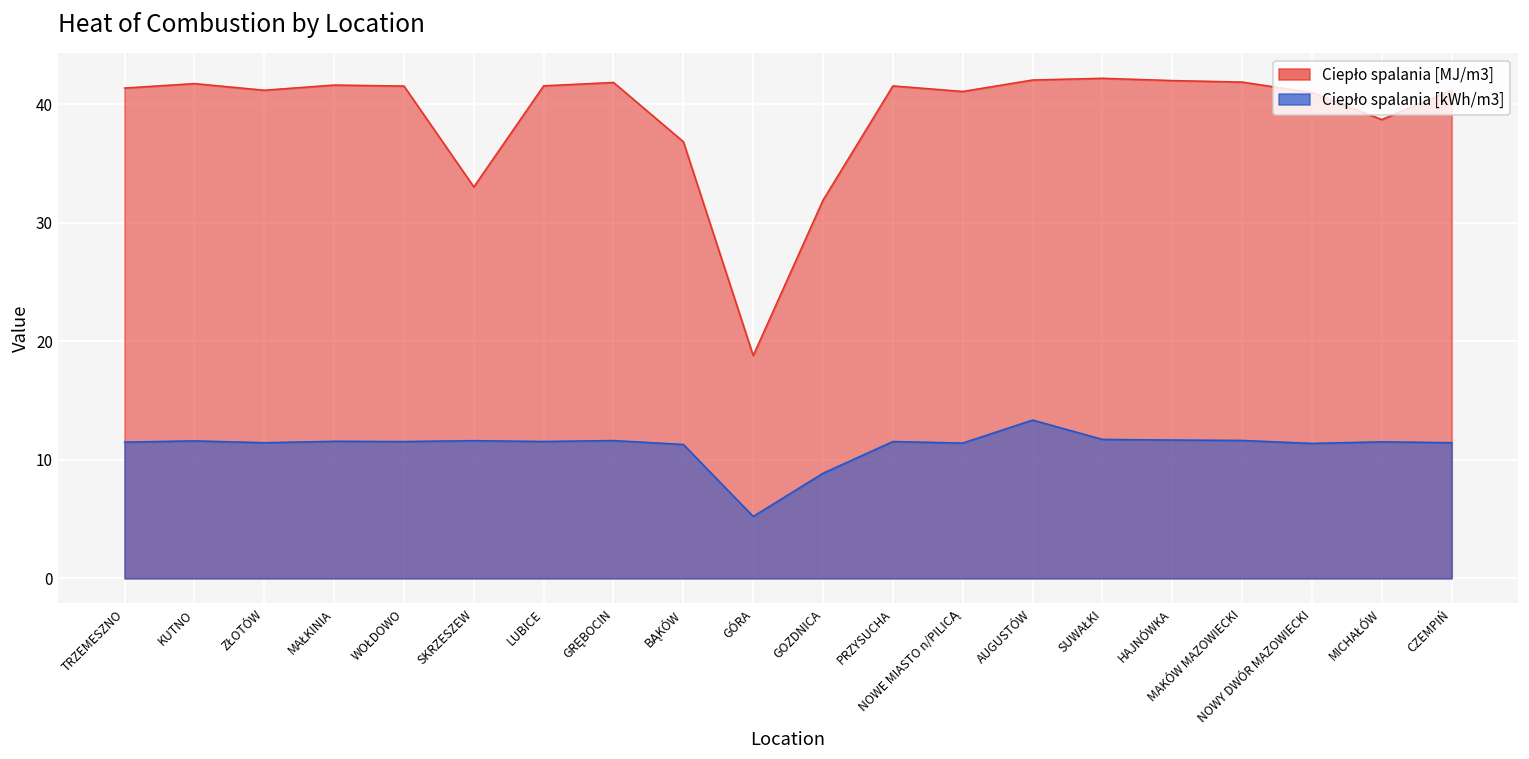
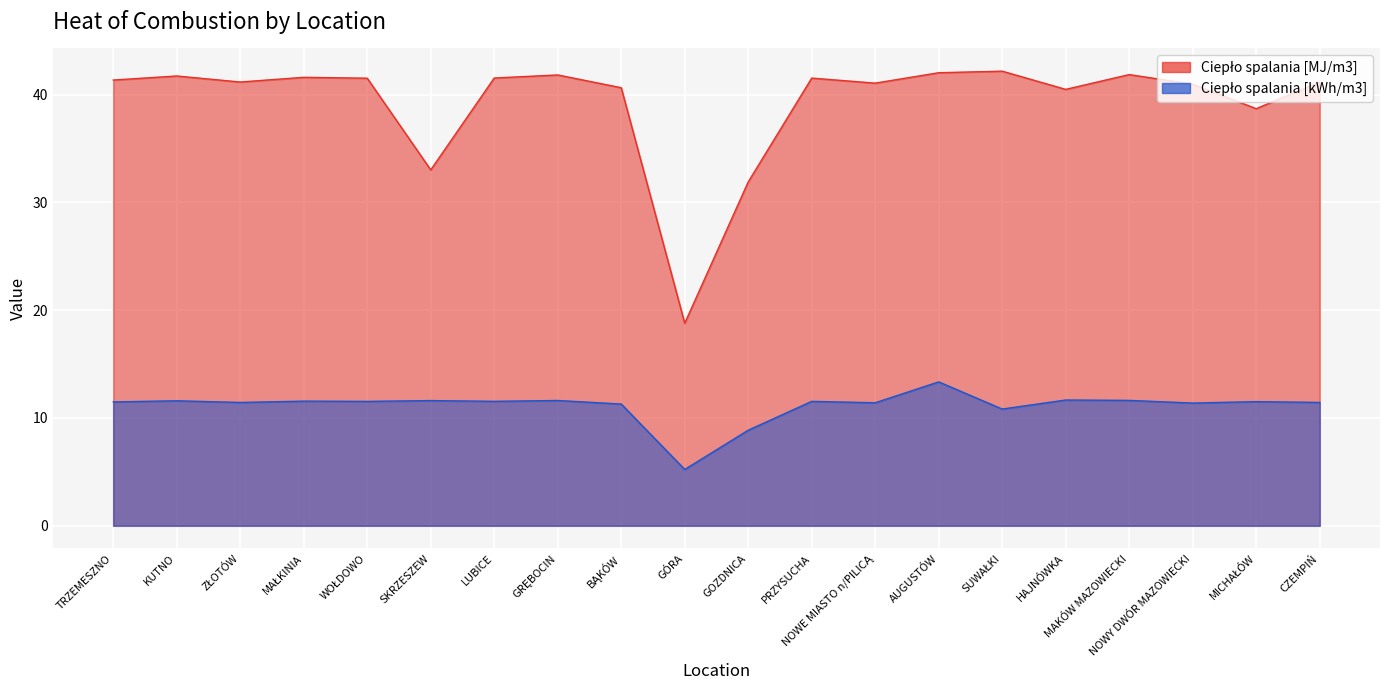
Ciepło spalania [MJ/m3], BĄKÓW: 36.8 -> 40.7
Ciepło spalania [kWh/m3], SUWAŁKI: 11.7 -> 10.8
Ciepło spalania [MJ/m3], HAJNÓWKA: 42.0 -> 40.5
